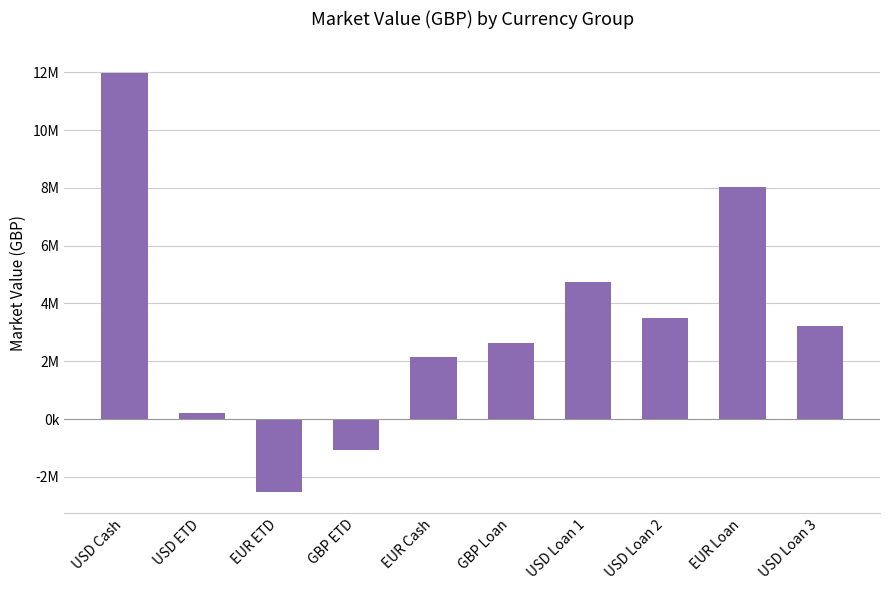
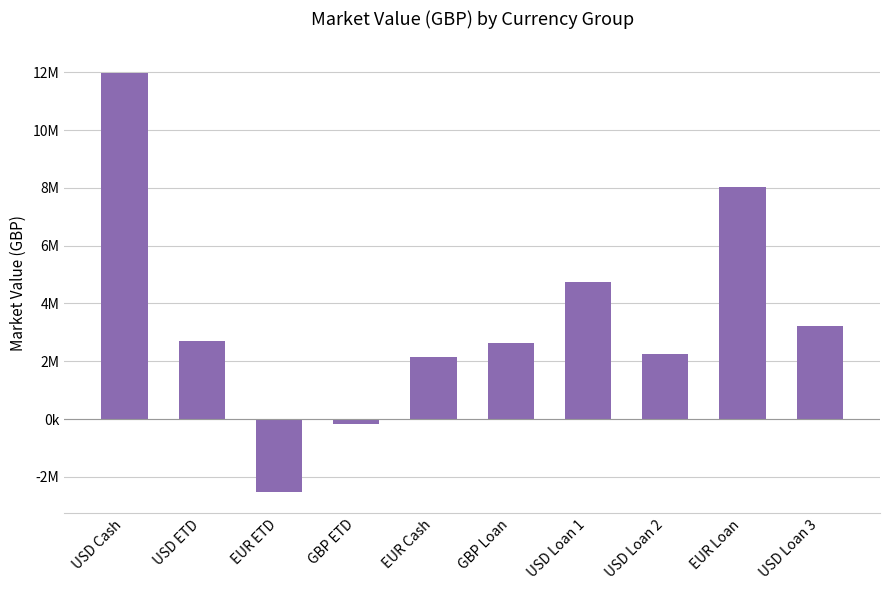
USD ETD: 200000 -> 2700000
GBP ETD: -1100000 -> -200000
USD Loan 2: 3500000 -> 2200000
